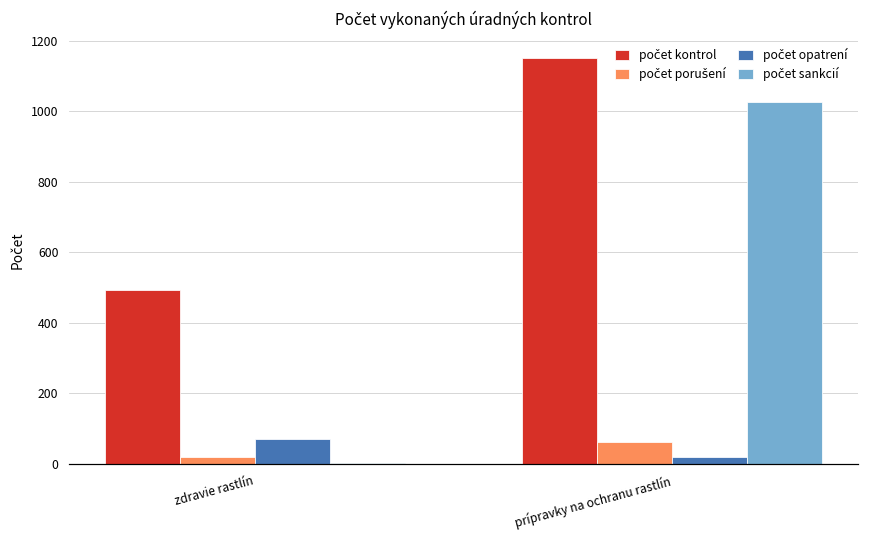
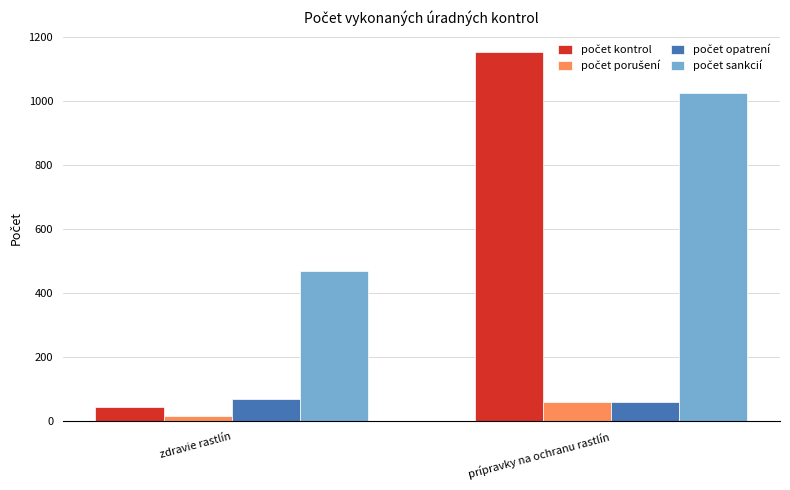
počet kontrol, zdravie rastlín: 490 -> 50
počet sankcií, zdravie rastlín: 0 -> 470
počet opatrení, prípravky na ochranu rastlín: 20 -> 60
